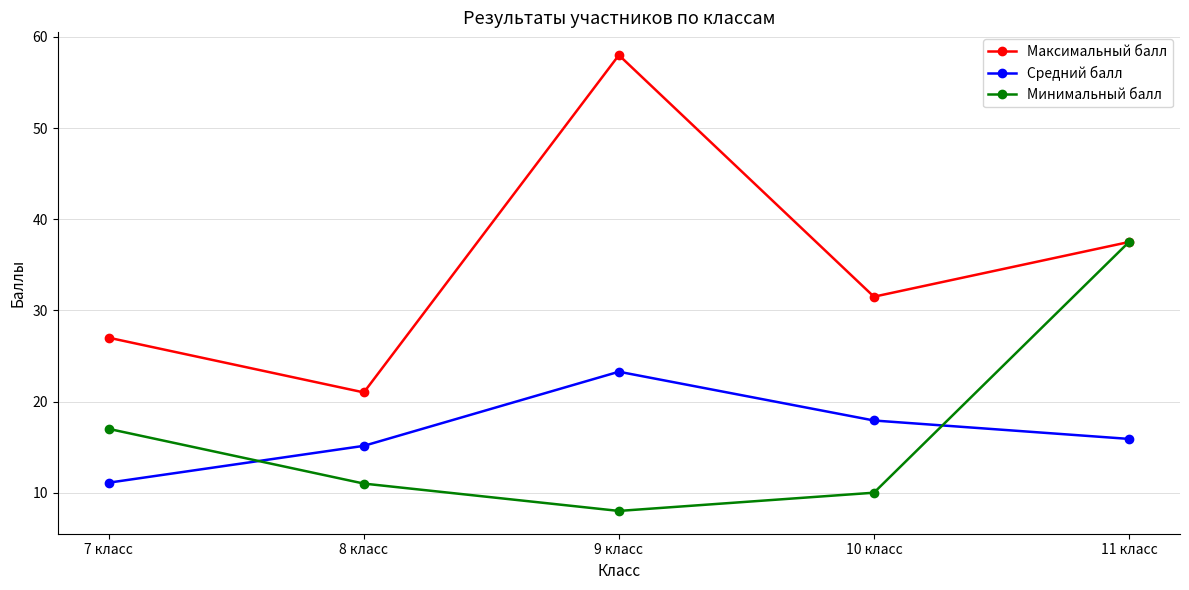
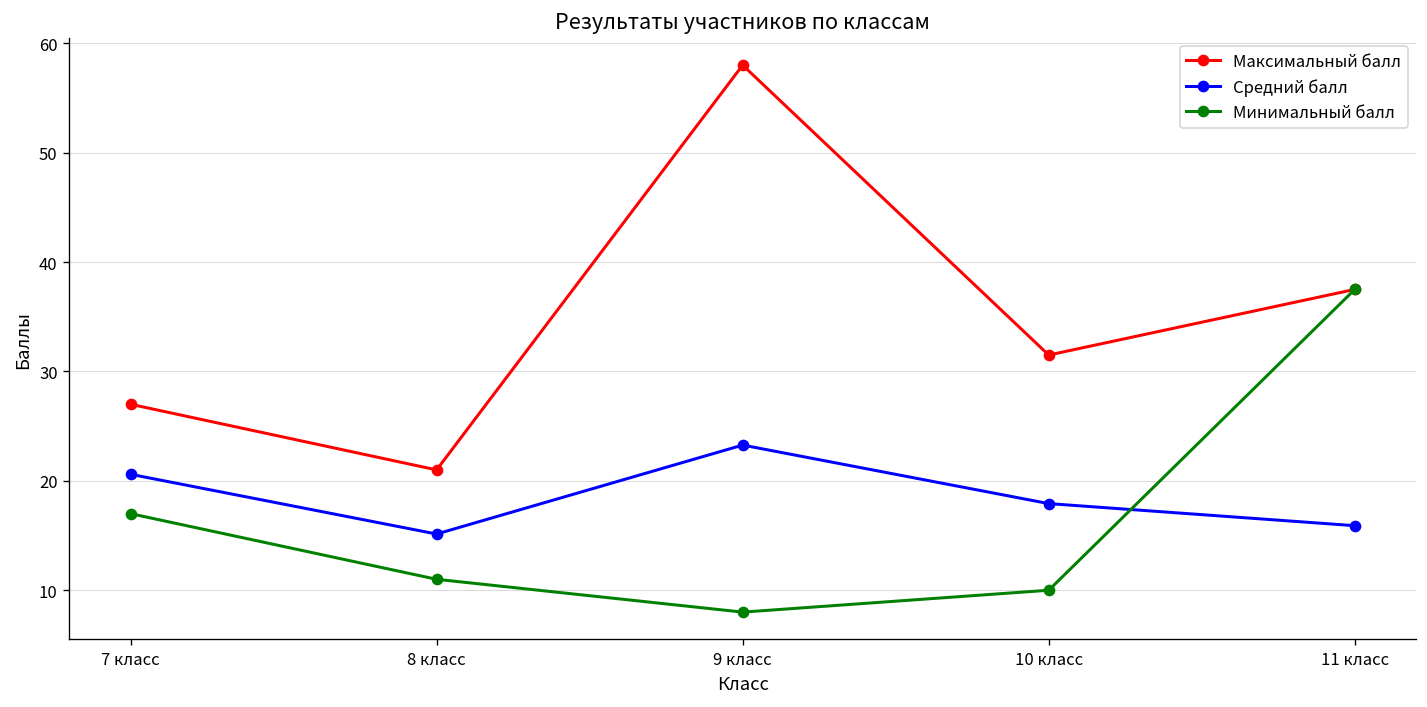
Средний балл, 7 класс: 11 -> 21
